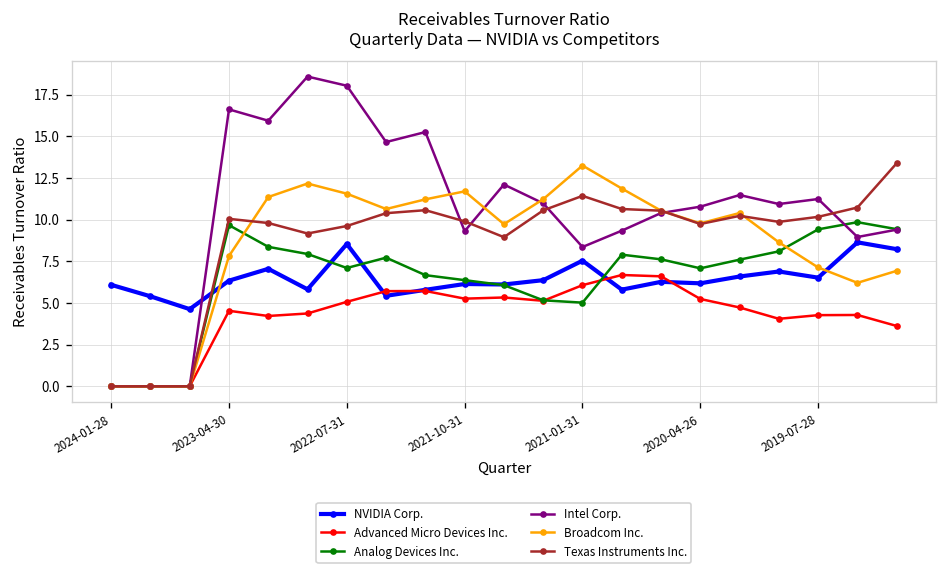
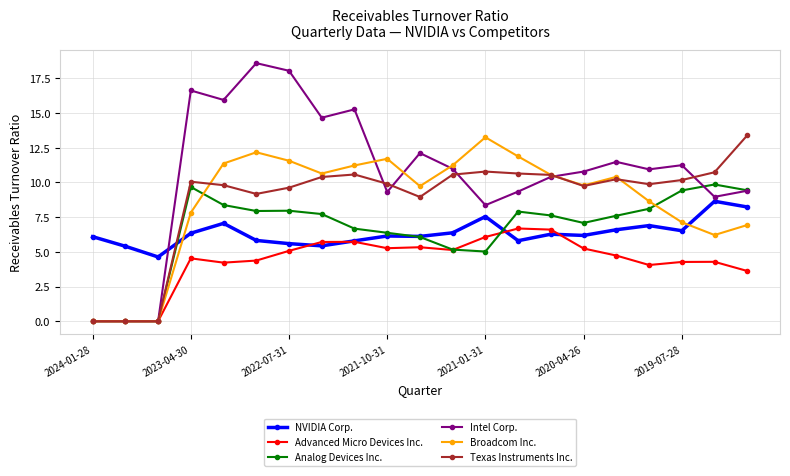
NVIDIA Corp., 2022-07-31: 8.5 -> 5.6
Analog Devices Inc., 2022-07-31: 7.1 -> 8.0
Texas Instruments Inc., 2021-01-31: 11.4 -> 10.8
